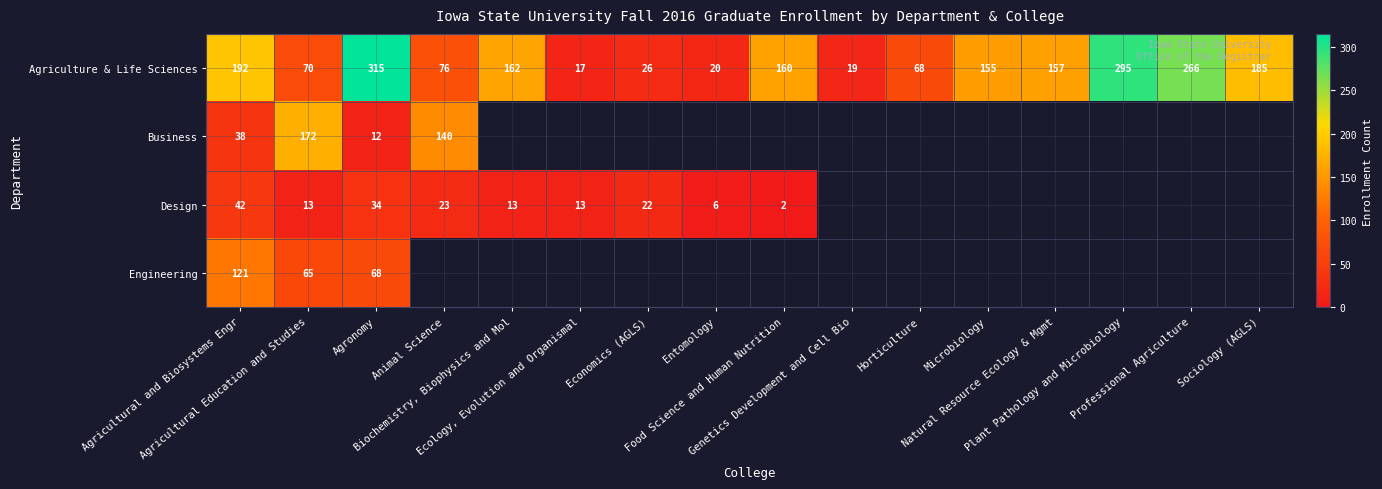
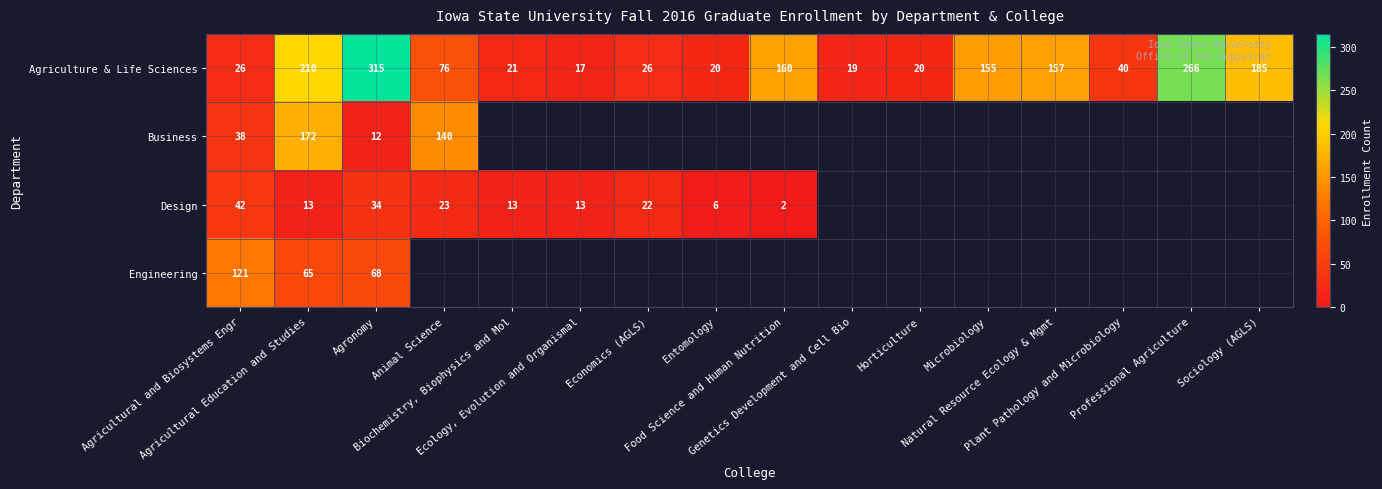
Agriculture & Life Sciences, Agricultural and Biosystems Engr: 192 -> 26
Agriculture & Life Sciences, Agricultural Education and Studies: 70 -> 210
Agriculture & Life Sciences, Biochemistry, Biophysics and Mol: 162 -> 21
Agriculture & Life Sciences, Horticulture: 68 -> 20
Agriculture & Life Sciences, Plant Pathology and Microbiology: 295 -> 40
